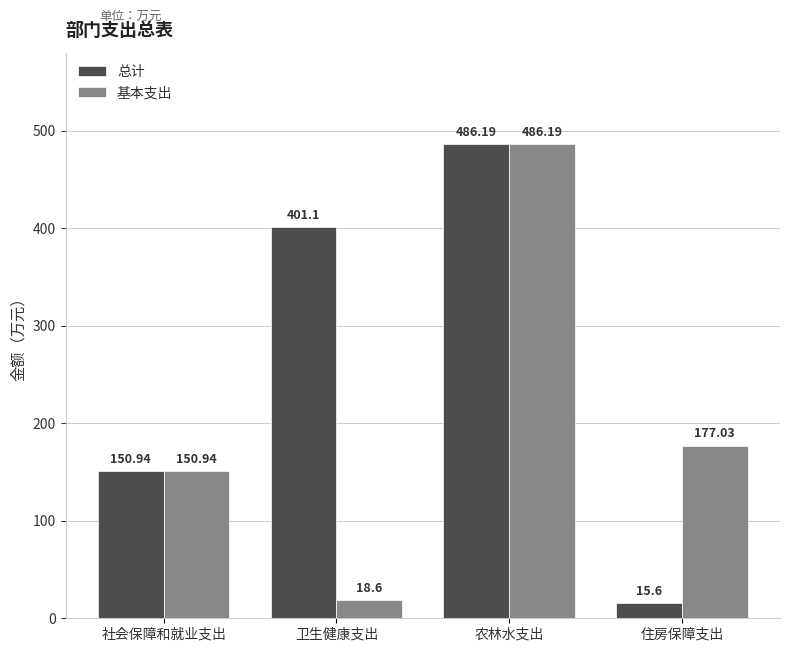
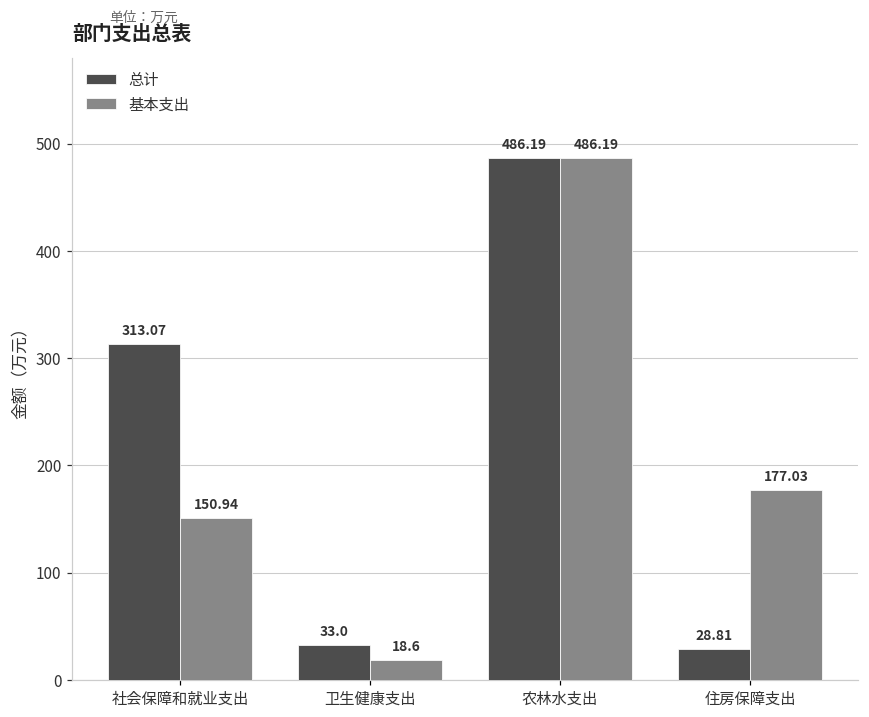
总计, 社会保障和就业支出: 150.94 -> 313.07
总计, 卫生健康支出: 401.1 -> 33.0
总计, 住房保障支出: 15.6 -> 28.81
